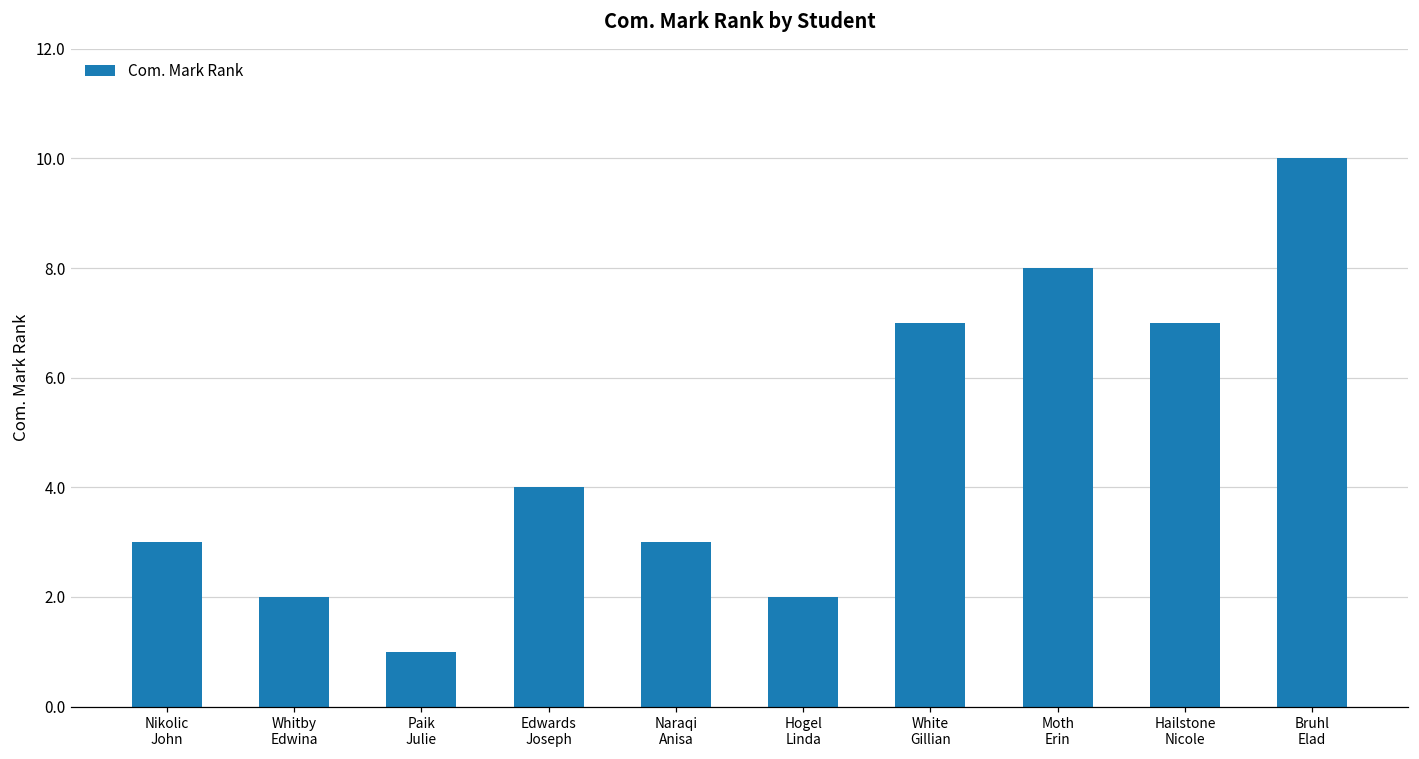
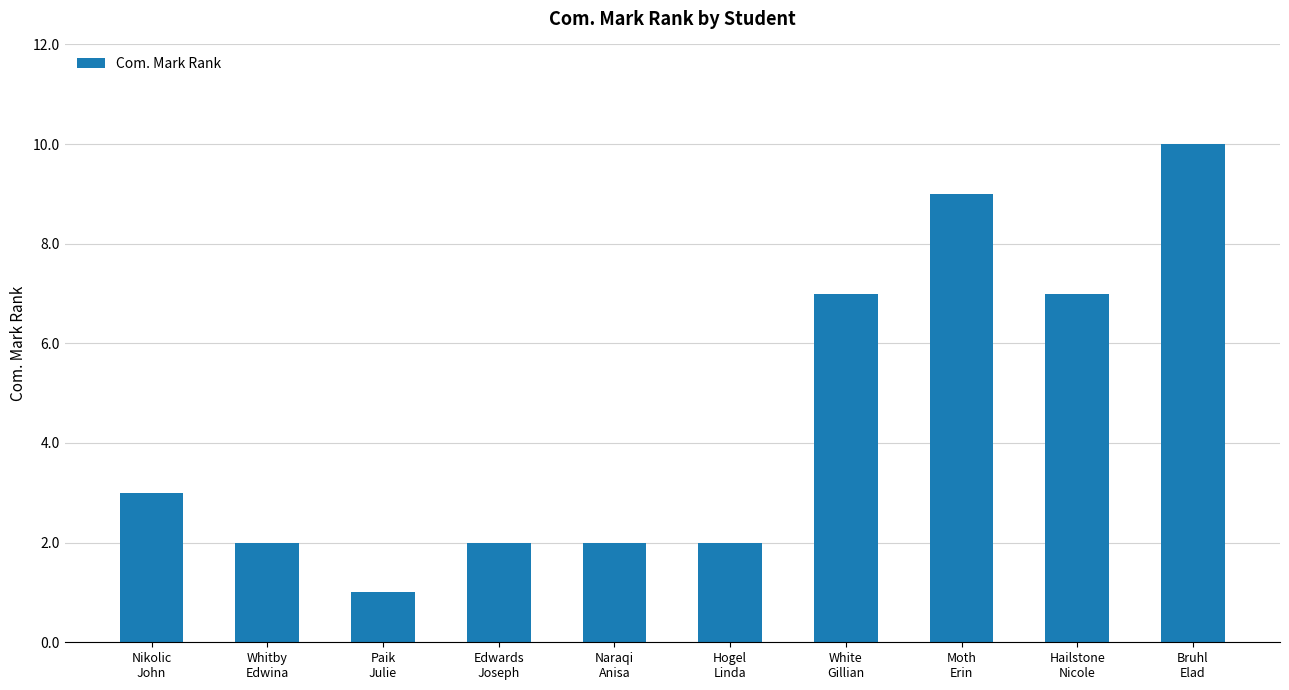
Edwards Joseph: 4 -> 2
Naraqi Anisa: 3 -> 2
Moth Erin: 8 -> 9
